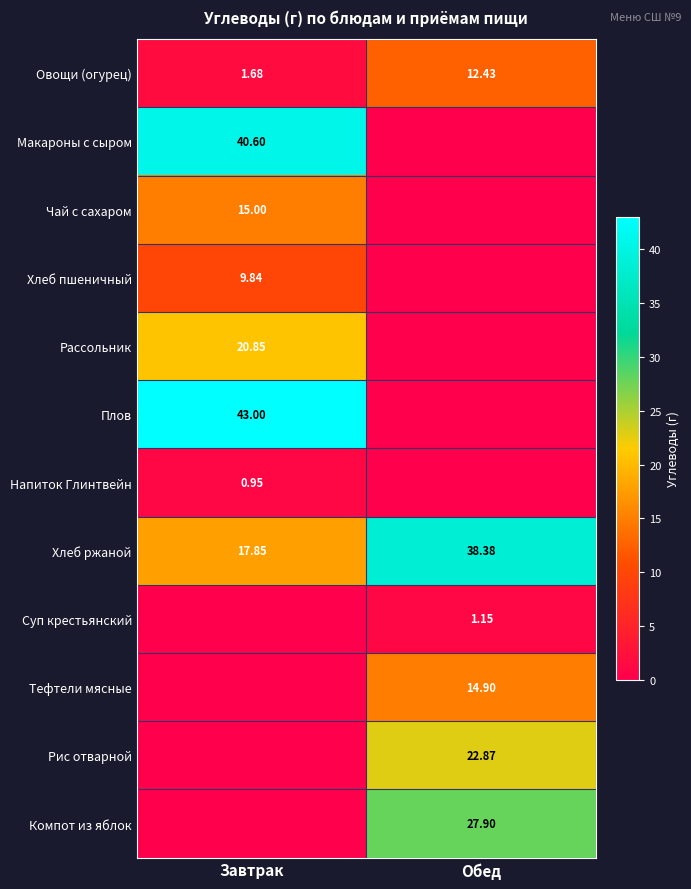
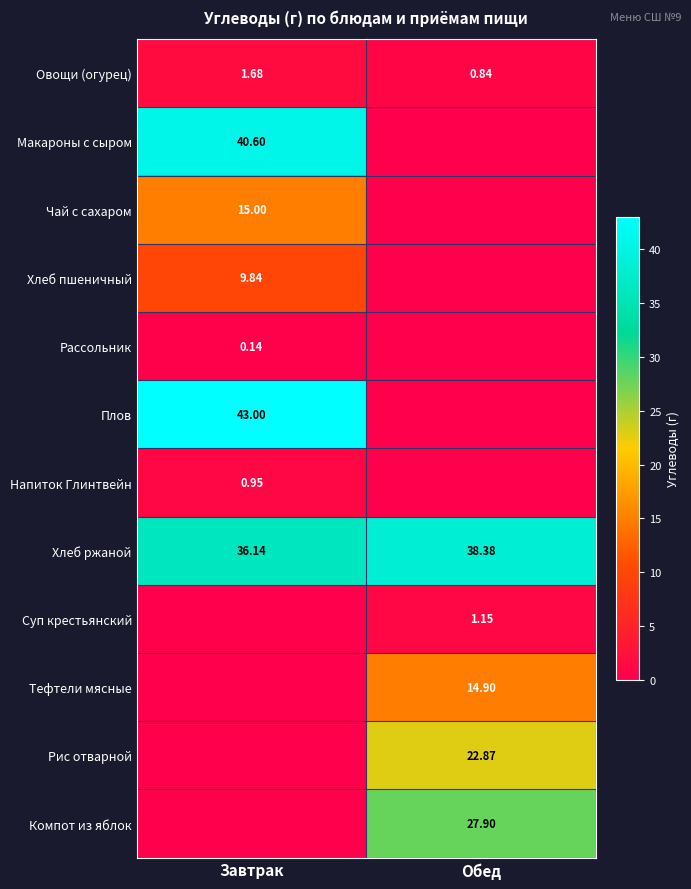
Овощи (огурец), Обед: 12.43 -> 0.84
Рассольник, Завтрак: 20.85 -> 0.14
Хлеб ржаной, Завтрак: 17.85 -> 36.14
